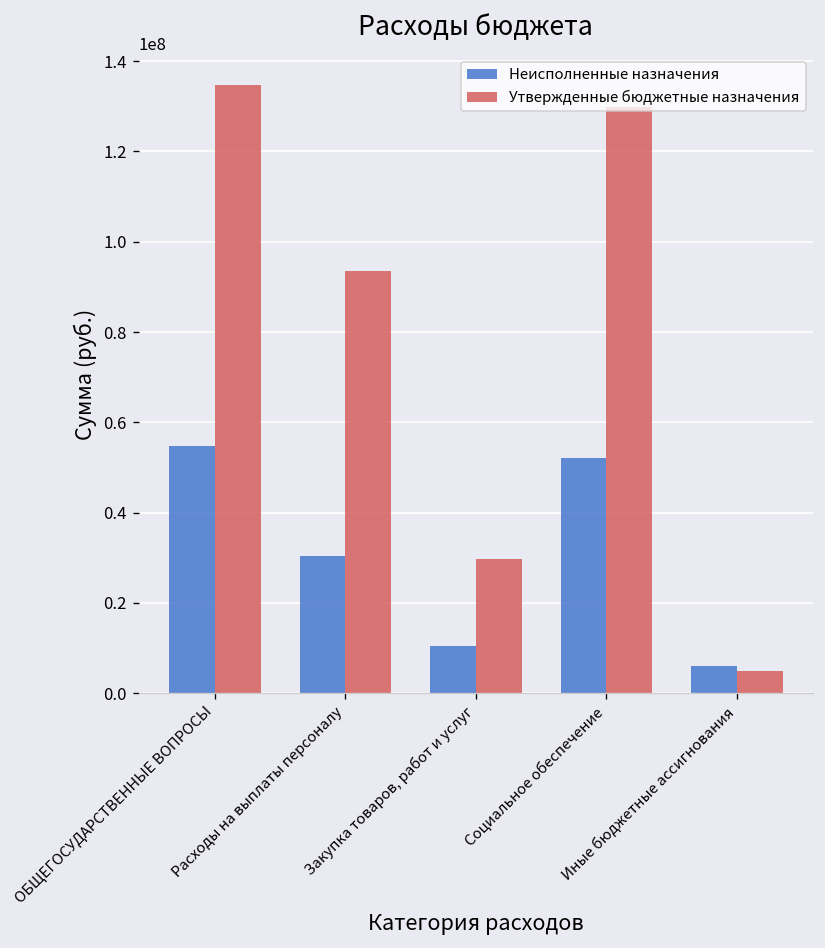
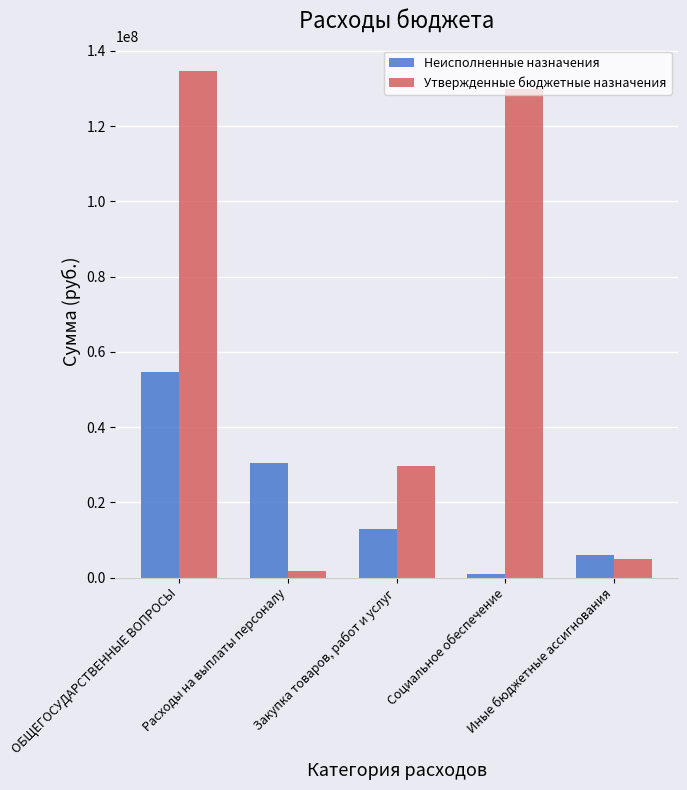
Утвержденные бюджетные назначения, Расходы на выплаты персоналу: 94000000 -> 2000000
Неисполненные назначения, Закупка товаров, работ и услуг: 10000000 -> 13000000
Неисполненные назначения, Социальное обеспечение: 52000000 -> 1000000
